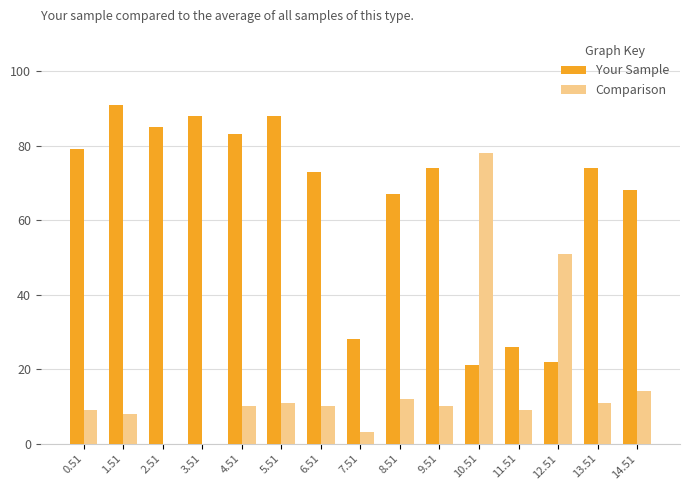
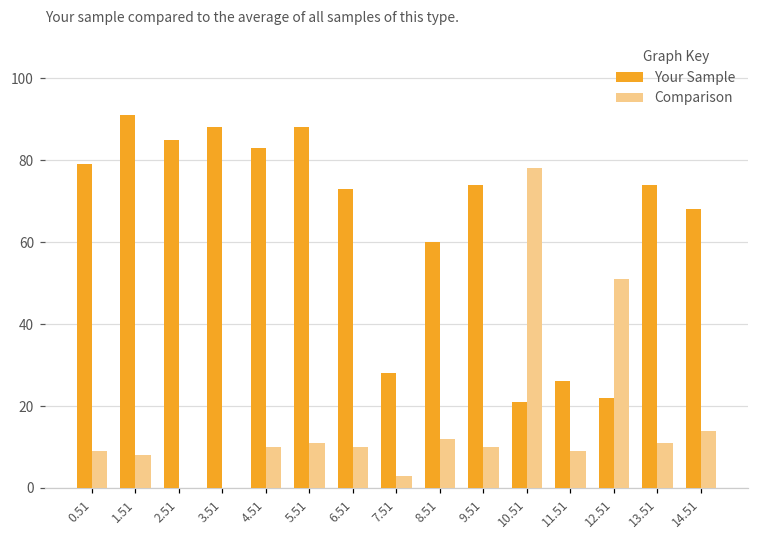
Your Sample, 8.51: 67 -> 60
